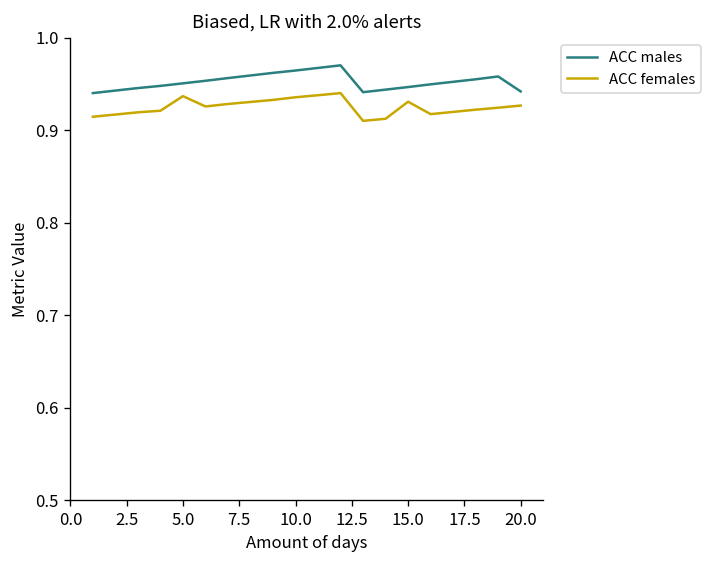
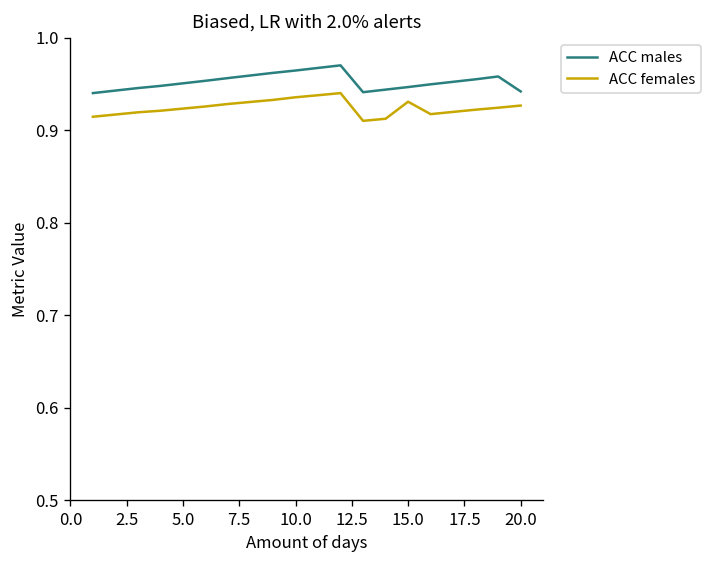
ACC females, 5.0: 0.94 -> 0.92
